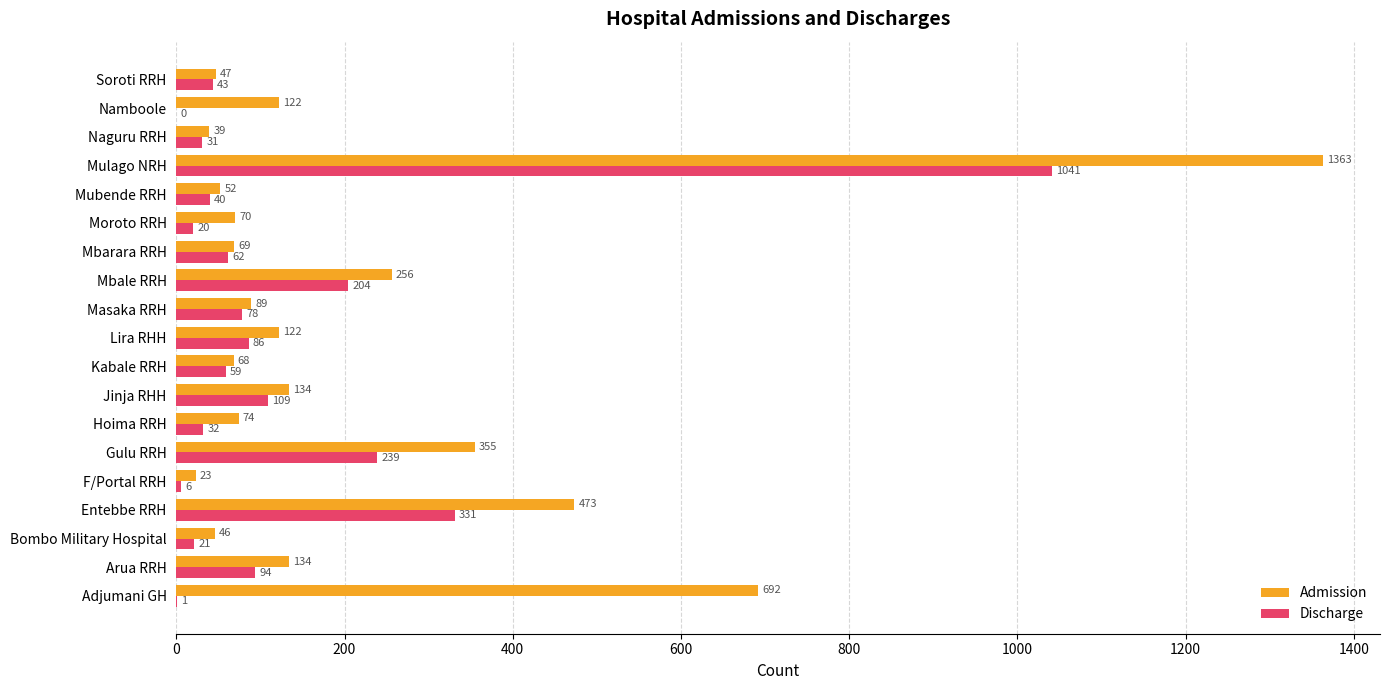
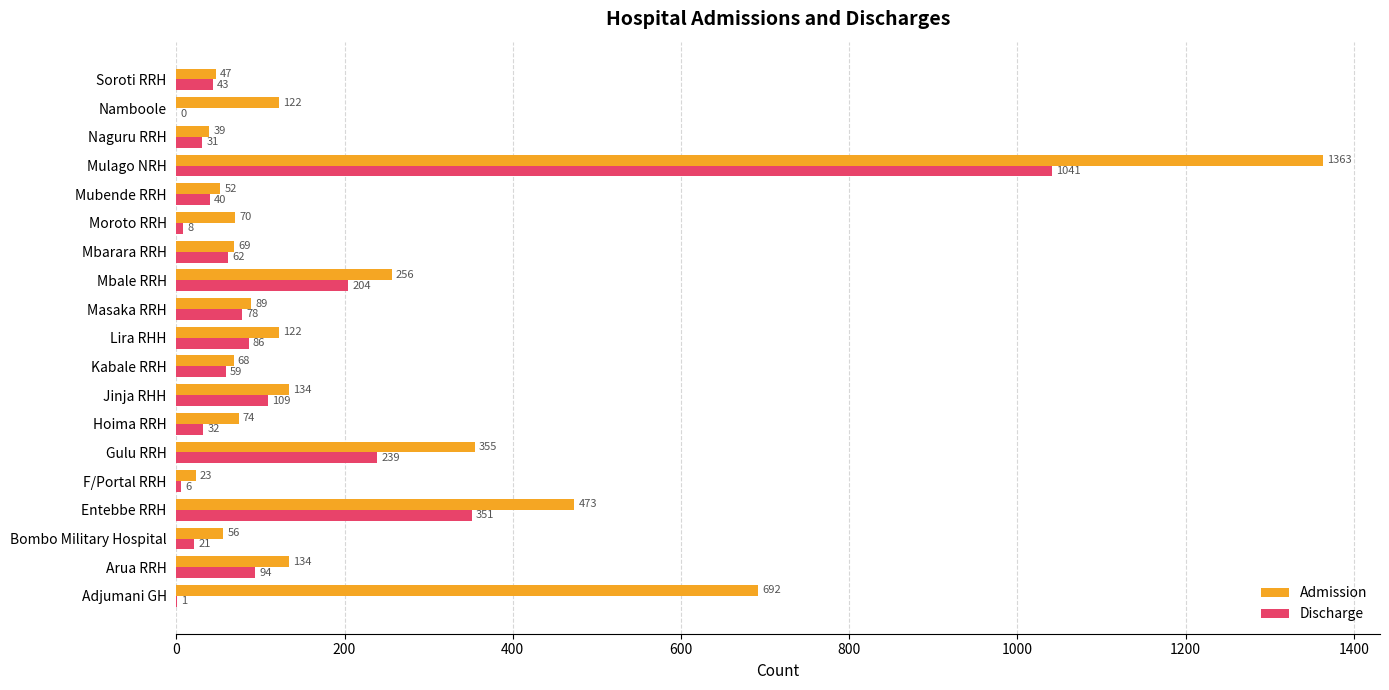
Discharge, Moroto RRH: 20 -> 8
Discharge, Entebbe RRH: 331 -> 351
Admission, Bombo Military Hospital: 46 -> 56
